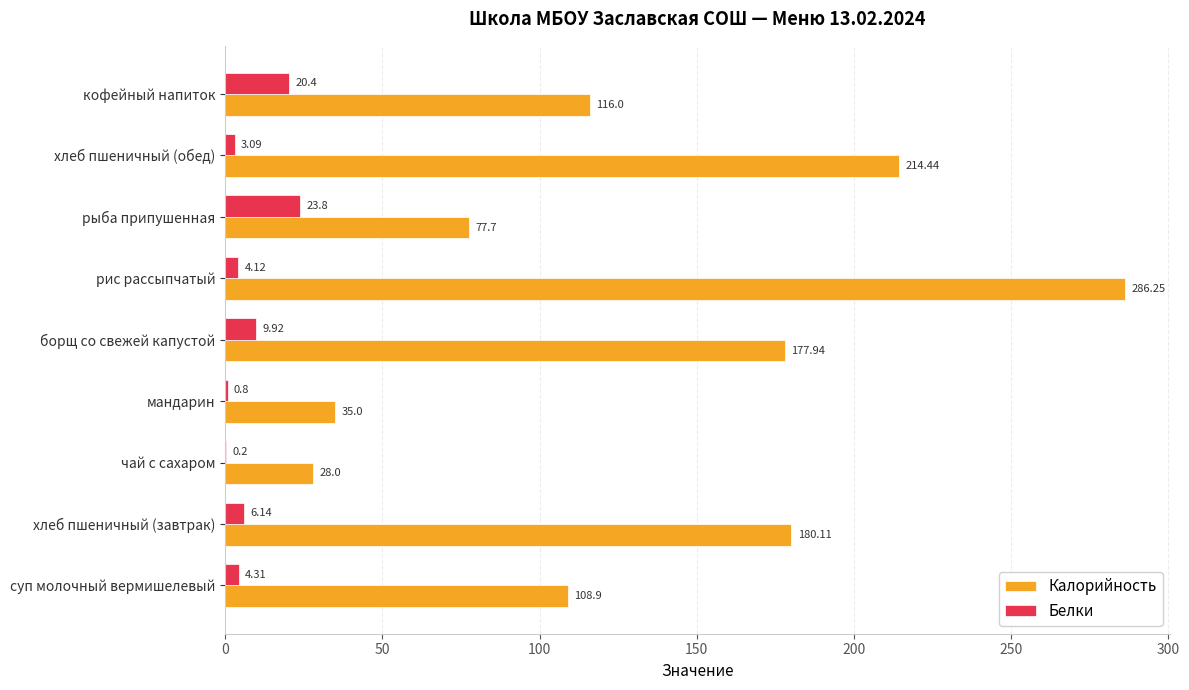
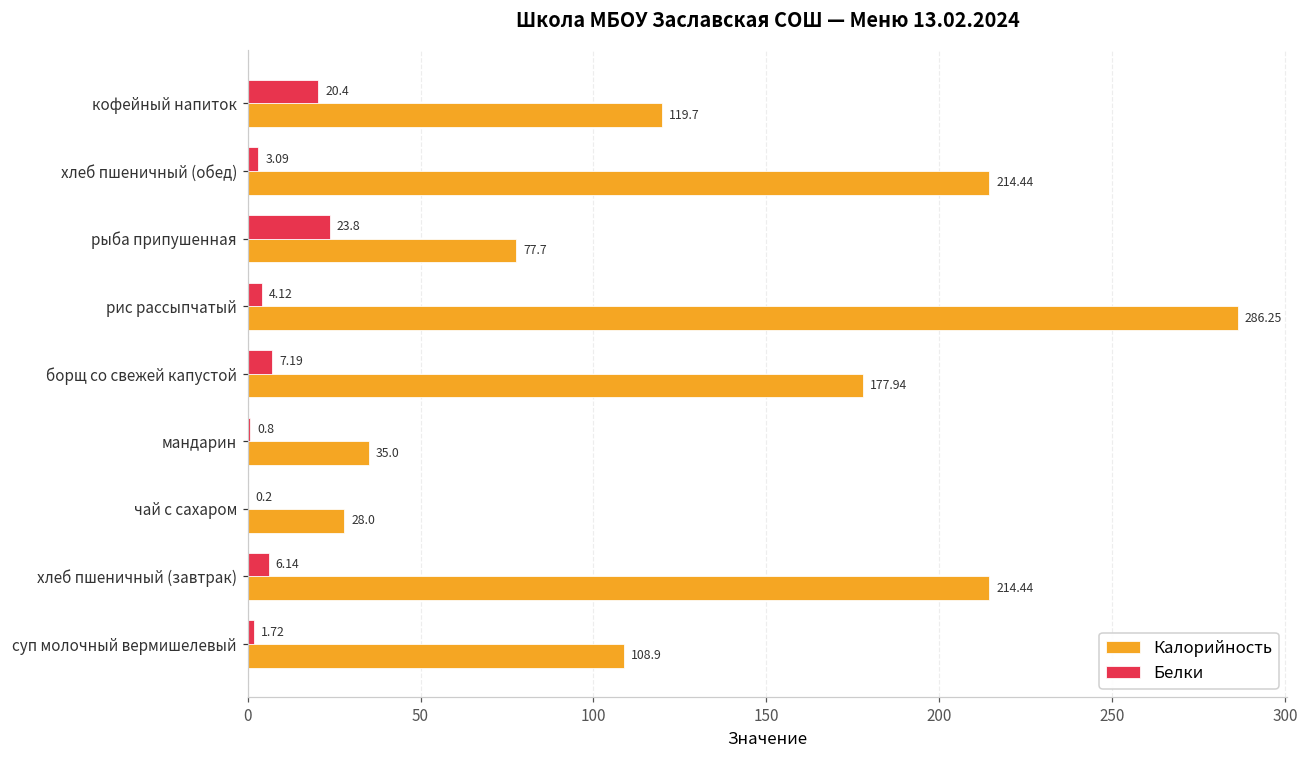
Калорийность, кофейный напиток: 116.0 -> 119.7
Белки, борщ со свежей капустой: 9.92 -> 7.19
Калорийность, хлеб пшеничный (завтрак): 180.11 -> 214.44
Белки, суп молочный вермишелевый: 4.31 -> 1.72
